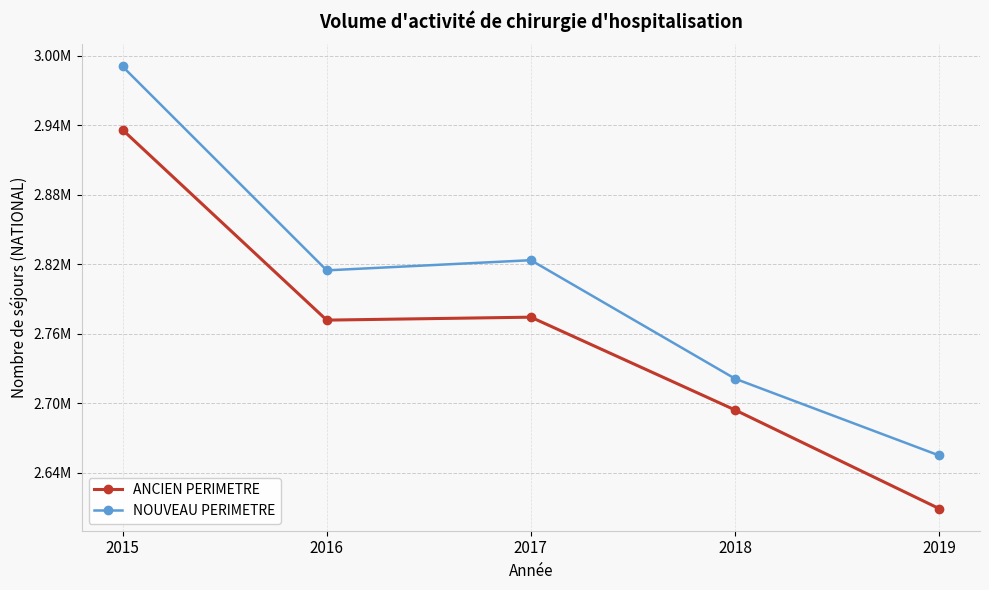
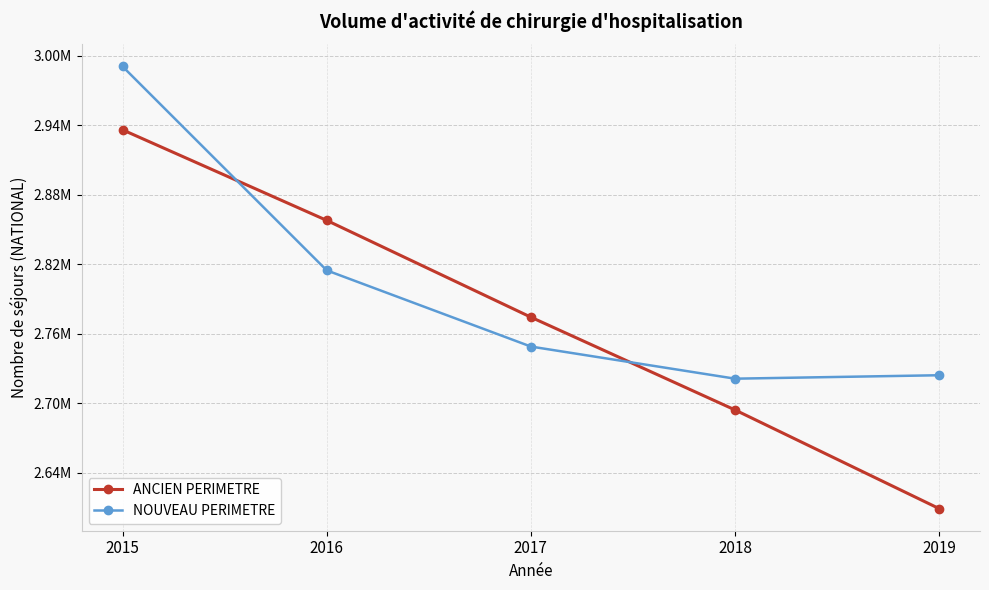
ANCIEN PERIMETRE, 2016: 2772000 -> 2858000
NOUVEAU PERIMETRE, 2017: 2823000 -> 2749000
NOUVEAU PERIMETRE, 2019: 2655000 -> 2724000
